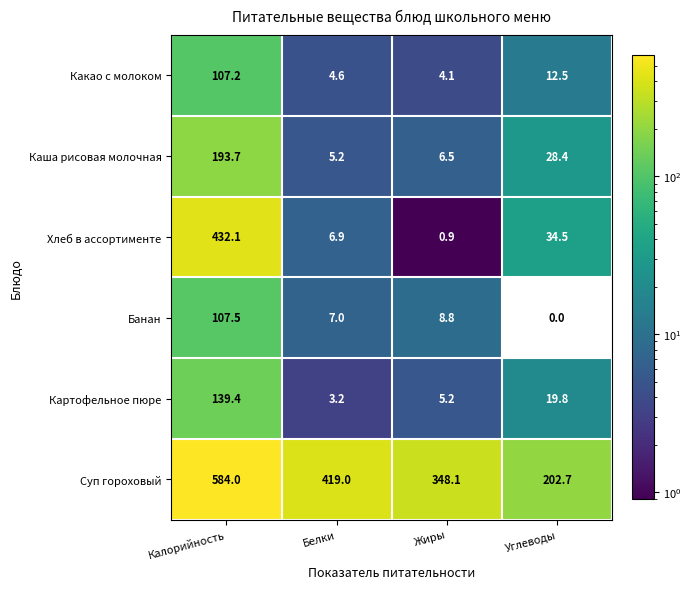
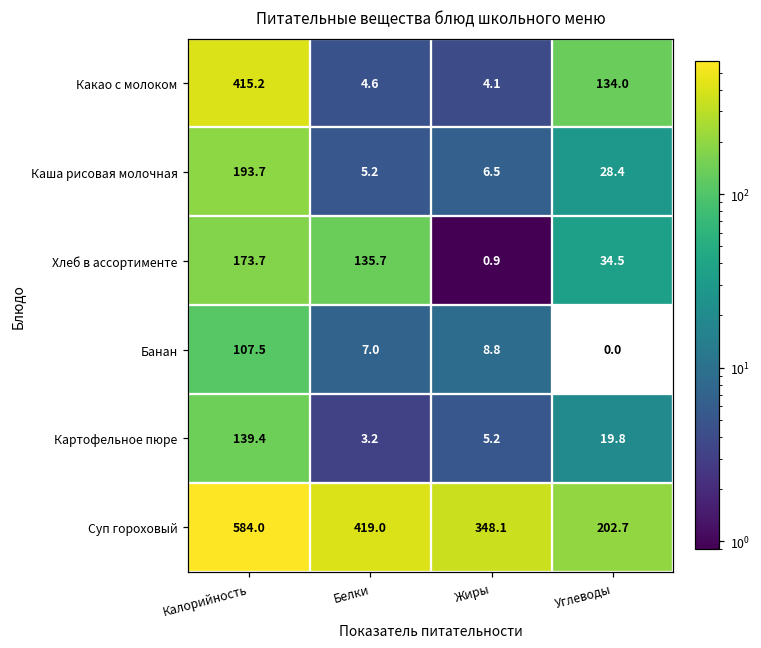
Какао с молоком, Калорийность: 107.2 -> 415.2
Какао с молоком, Углеводы: 12.5 -> 134.0
Хлеб в ассортименте, Калорийность: 432.1 -> 173.7
Хлеб в ассортименте, Белки: 6.9 -> 135.7
